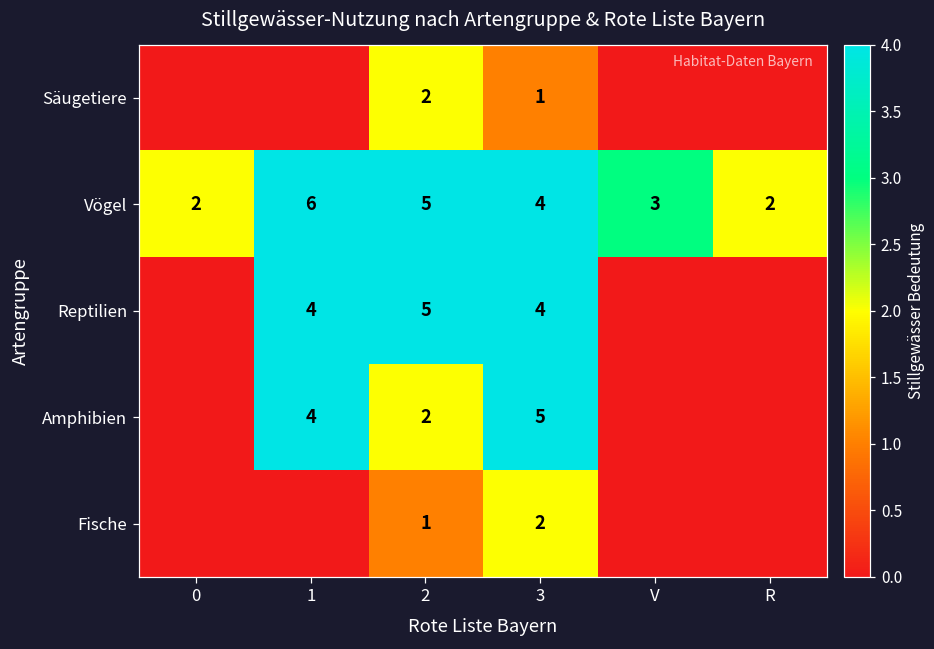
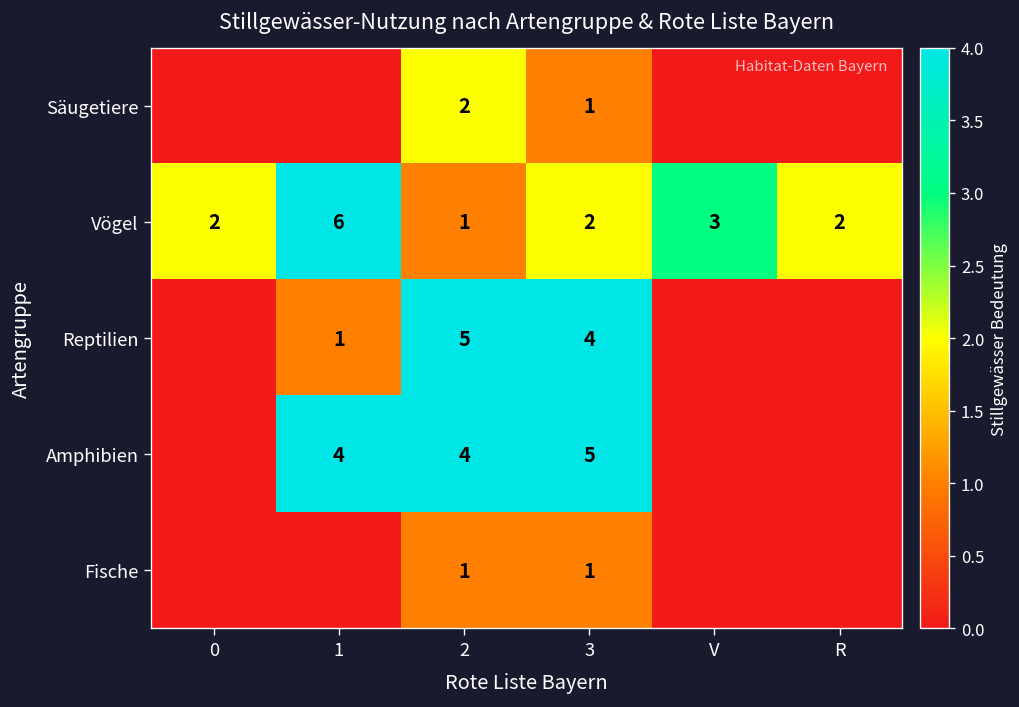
Vögel, 2: 5 -> 1
Vögel, 3: 4 -> 2
Reptilien, 1: 4 -> 1
Amphibien, 2: 2 -> 4
Fische, 3: 2 -> 1
